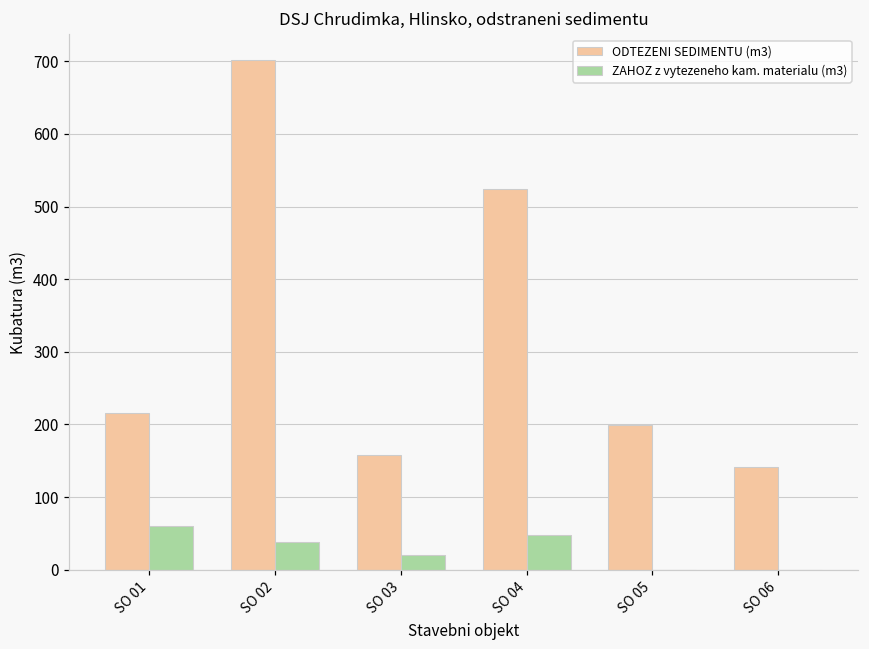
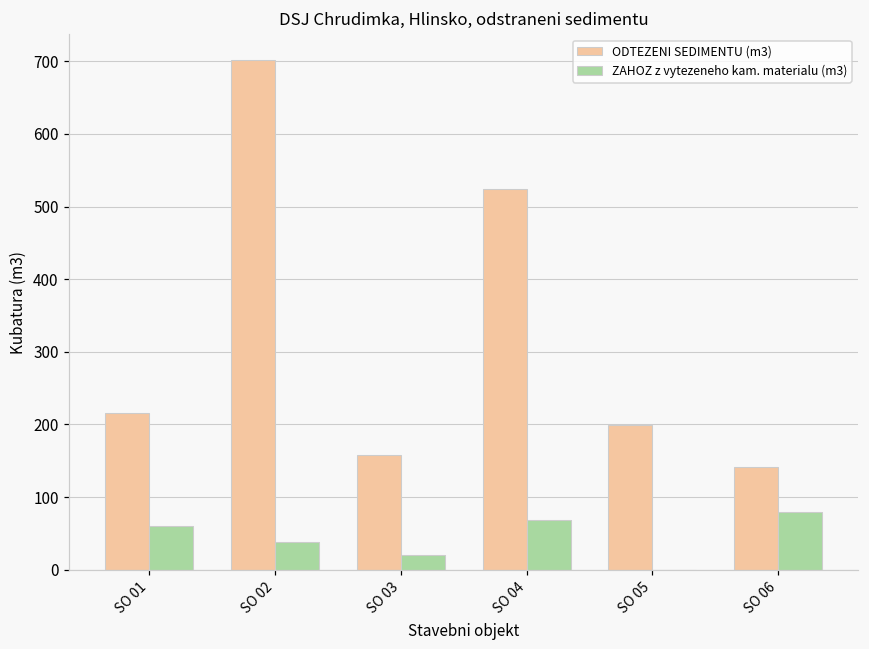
ZAHOZ z vytezeneho kam. materialu (m3), SO 04: 50 -> 70
ZAHOZ z vytezeneho kam. materialu (m3), SO 06: 0 -> 80
